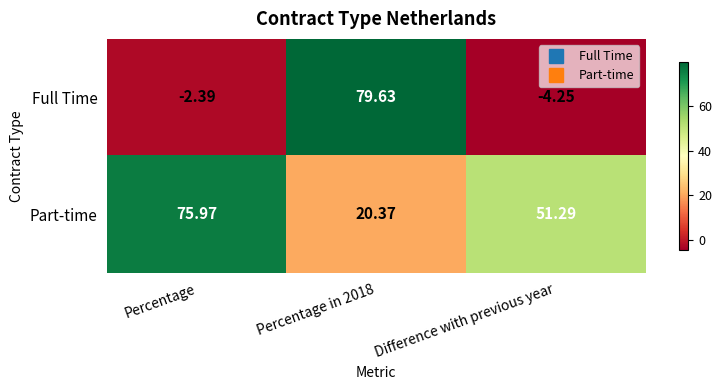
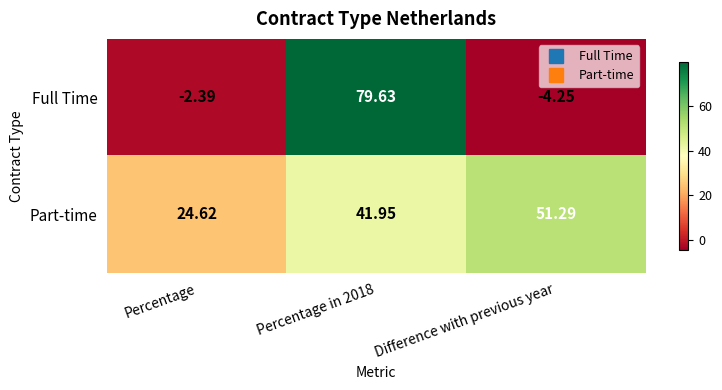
Part-time, Percentage: 75.97 -> 24.62
Part-time, Percentage in 2018: 20.37 -> 41.95
